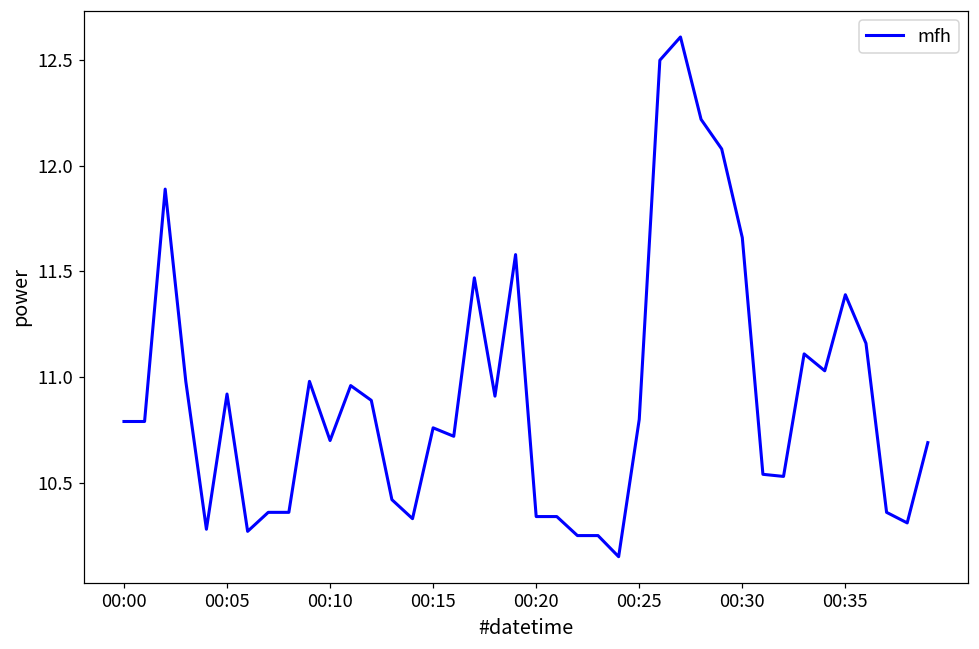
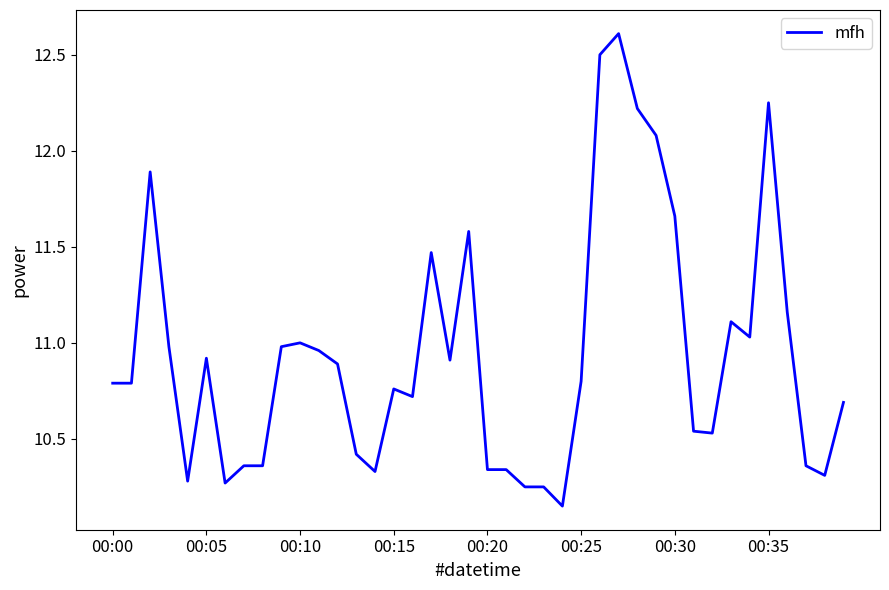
00:10: 10.7 -> 11.0
00:35: 11.39 -> 12.25
